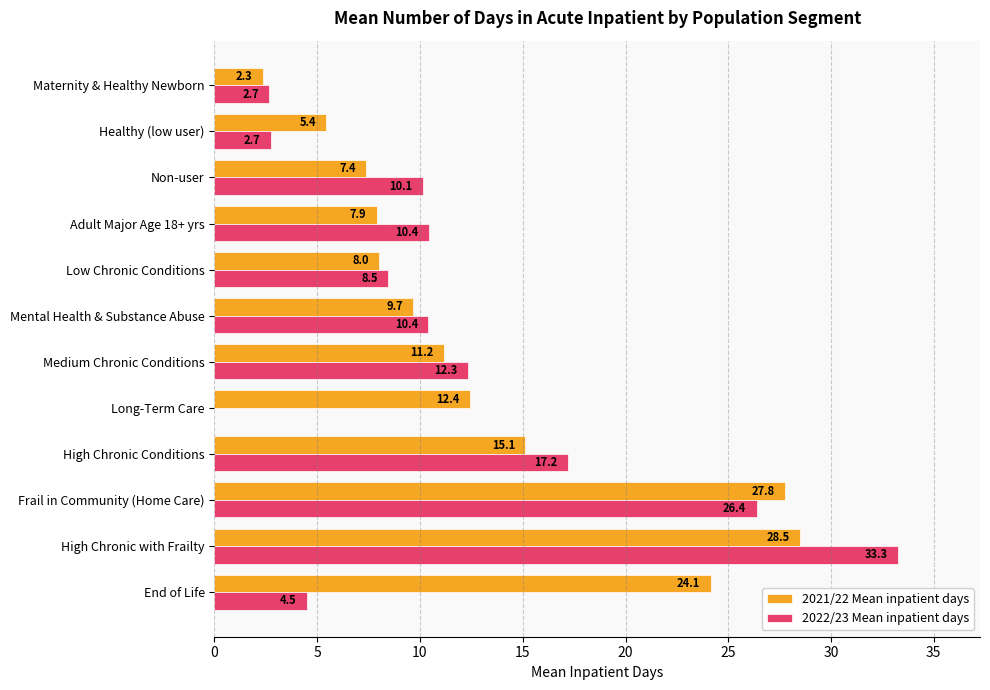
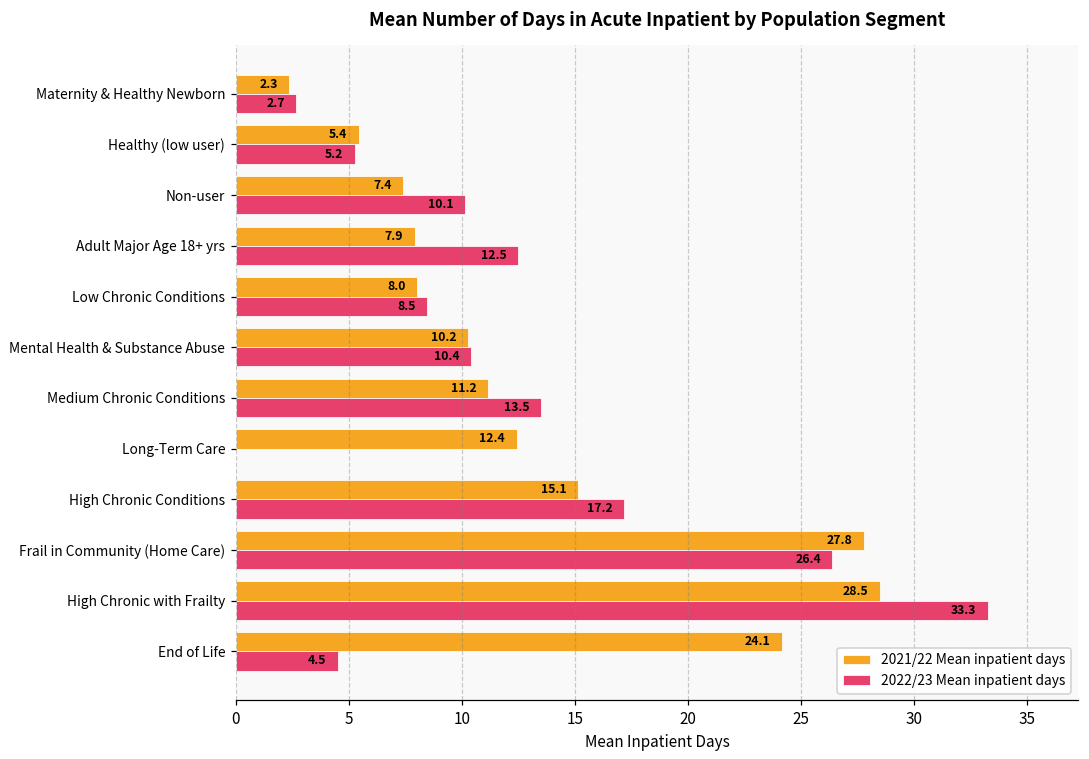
2022/23 Mean inpatient days, Healthy (low user): 2.7 -> 5.2
2022/23 Mean inpatient days, Adult Major Age 18+ yrs: 10.4 -> 12.5
2021/22 Mean inpatient days, Mental Health & Substance Abuse: 9.7 -> 10.2
2022/23 Mean inpatient days, Medium Chronic Conditions: 12.3 -> 13.5
